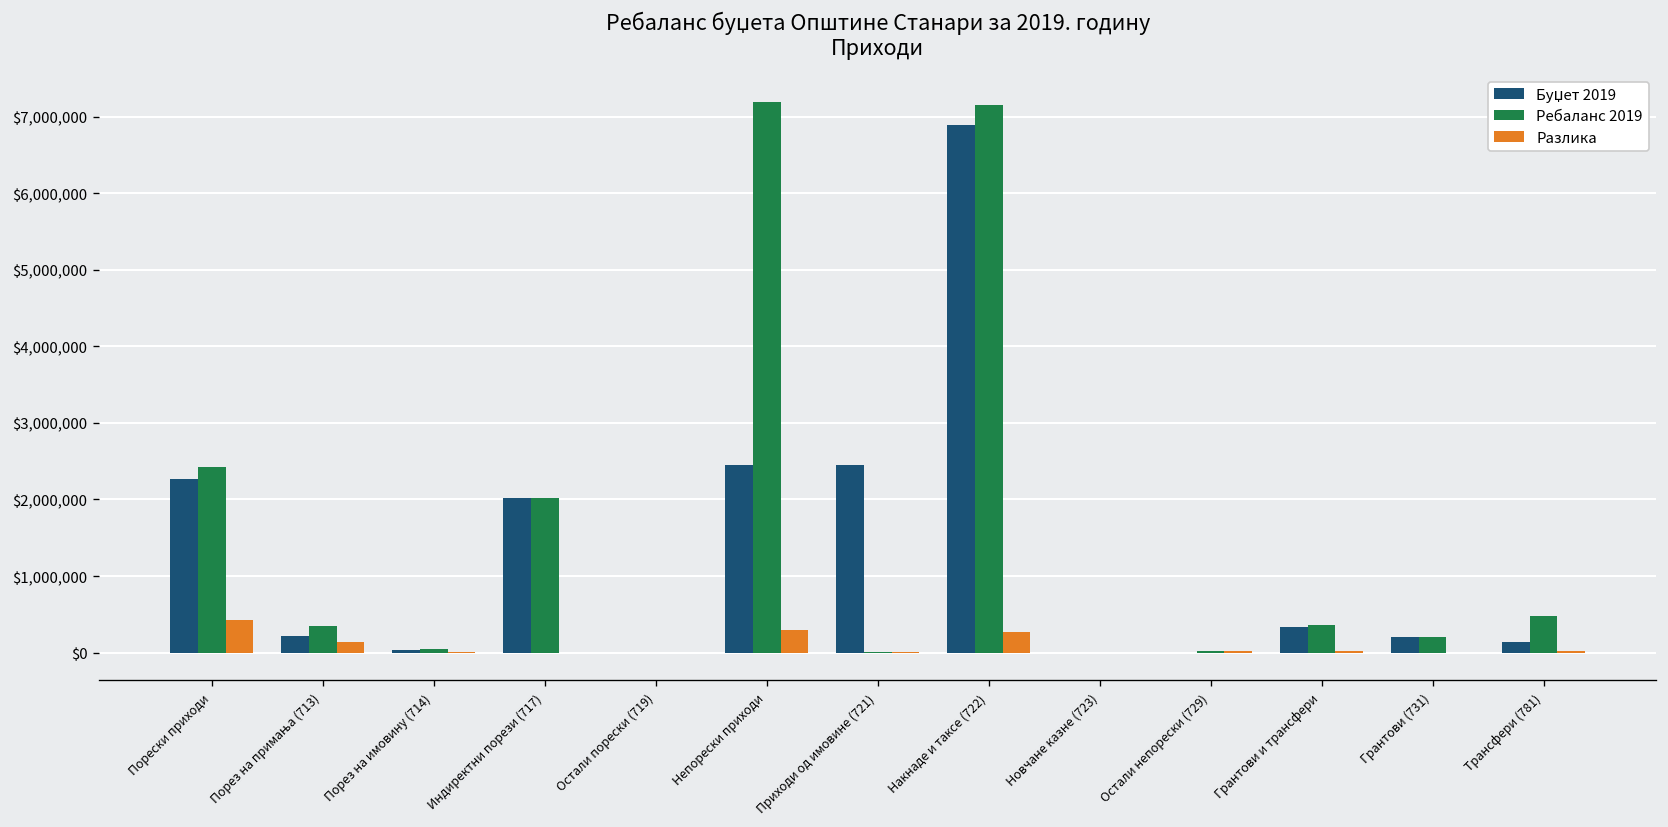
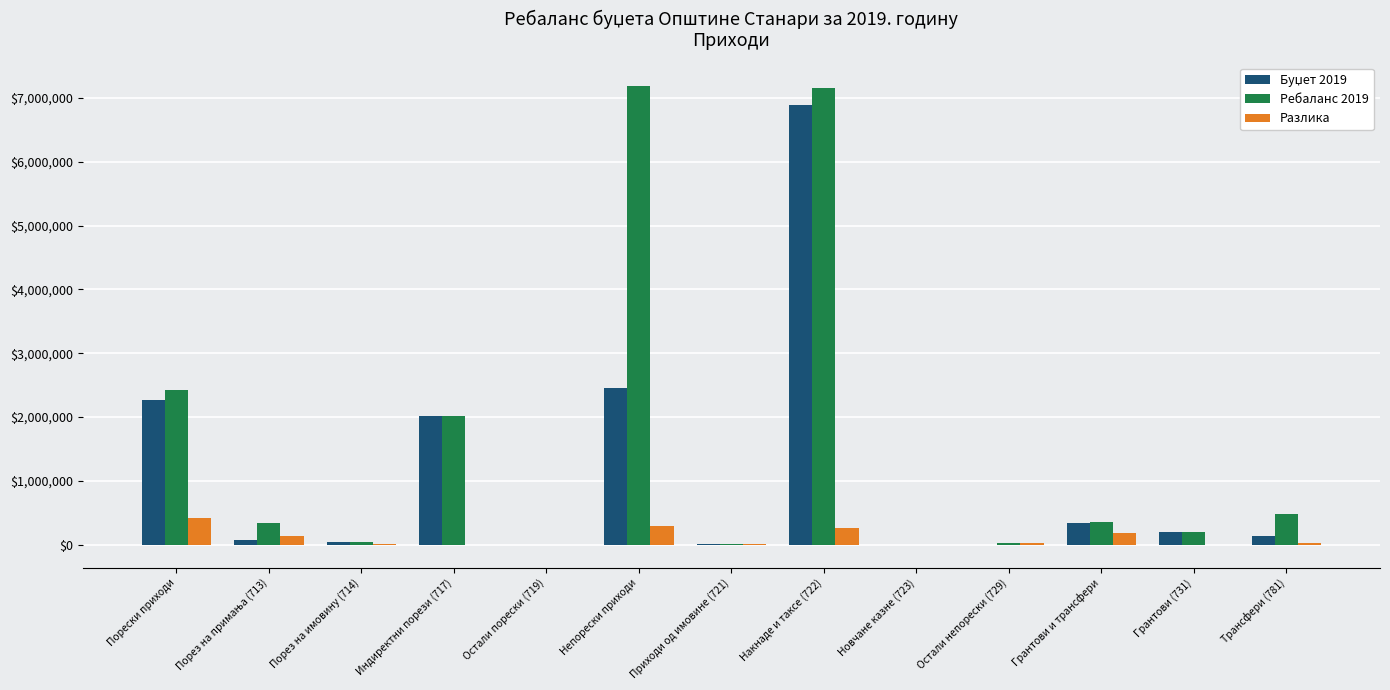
Буџет 2019, Порез на примања (713): $200,000 -> $100,000
Буџет 2019, Приходи од имовине (721): $2,400,000 -> $0
Разлика, Грантови и трансфери: $0 -> $200,000
